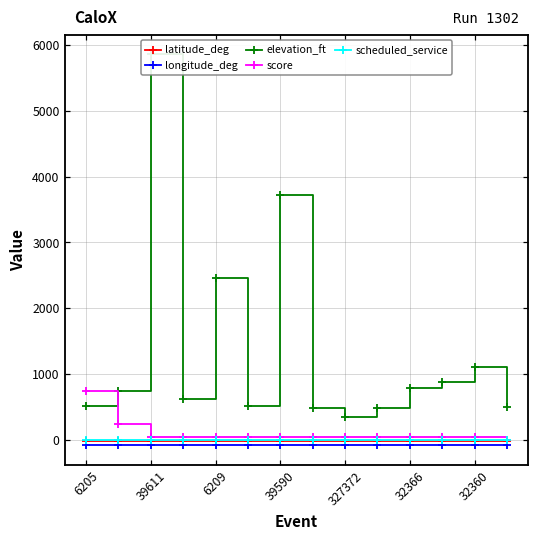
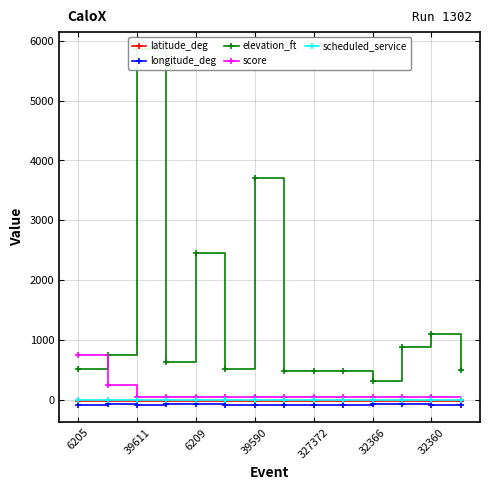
elevation_ft, 327372: 300 -> 500
elevation_ft, 32366: 800 -> 300
